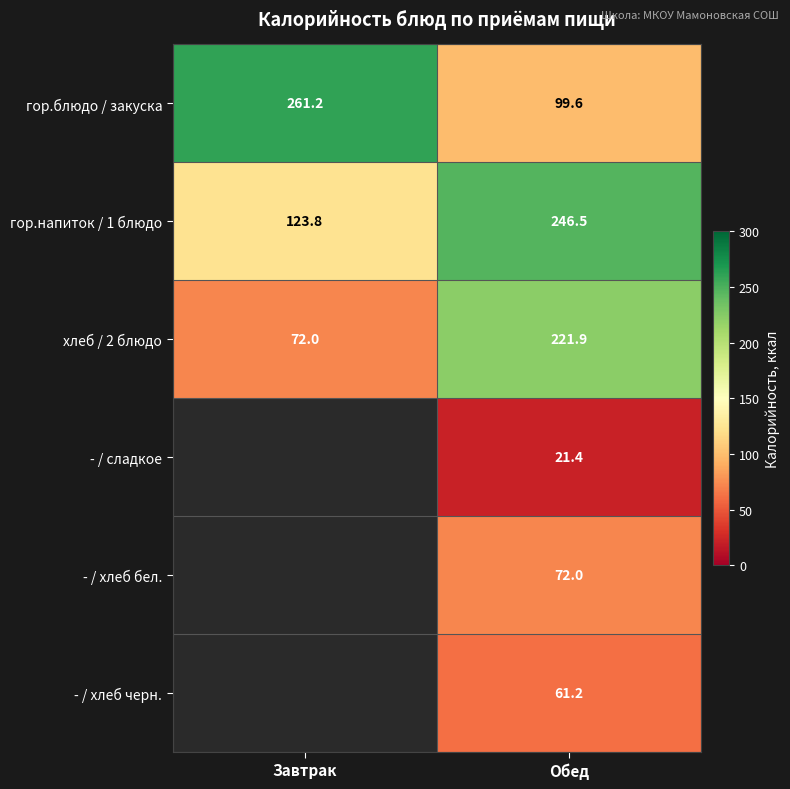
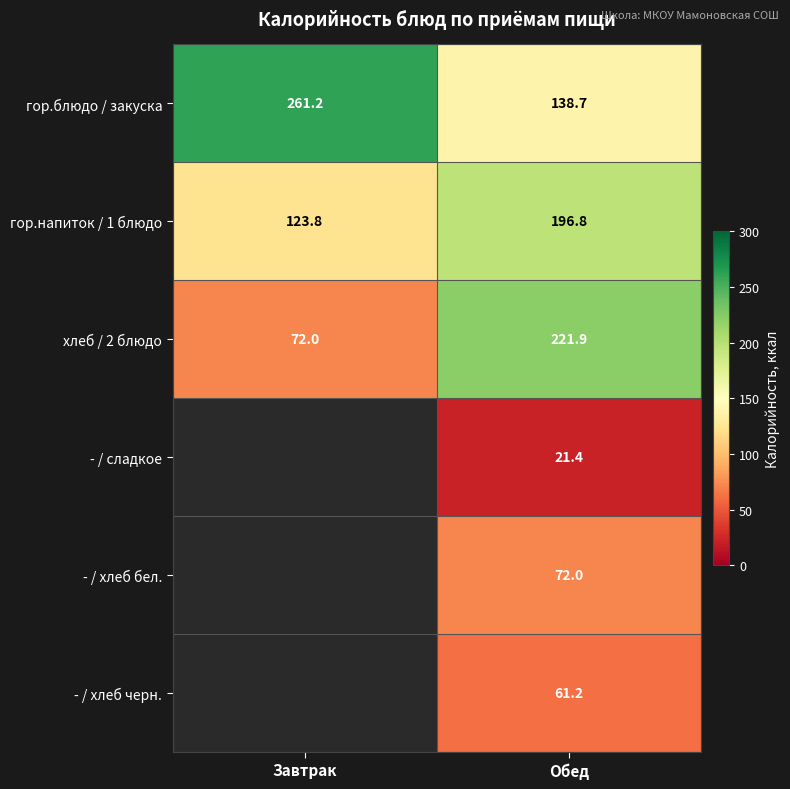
гор.блюдо / закуска, Обед: 99.6 -> 138.7
гор.напиток / 1 блюдо, Обед: 246.5 -> 196.8
